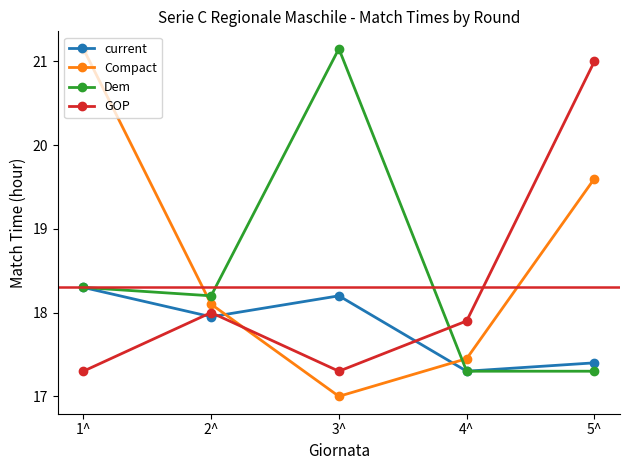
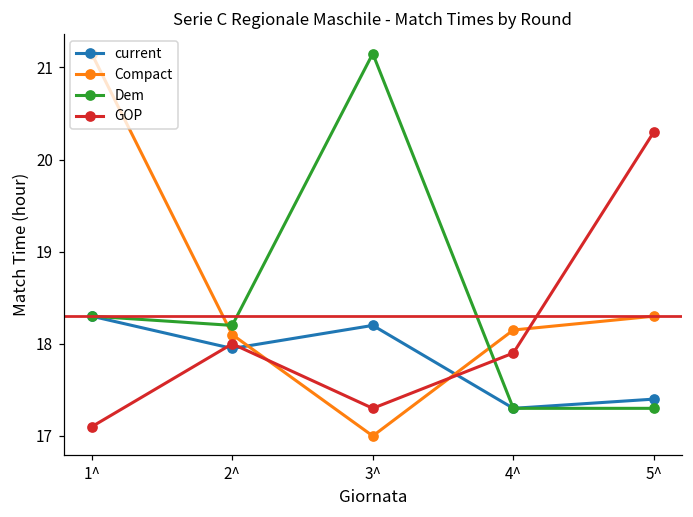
GOP, 1^: 17.3 -> 17.1
Compact, 4^: 17.5 -> 18.2
Compact, 5^: 19.6 -> 18.3
GOP, 5^: 21.0 -> 20.3
